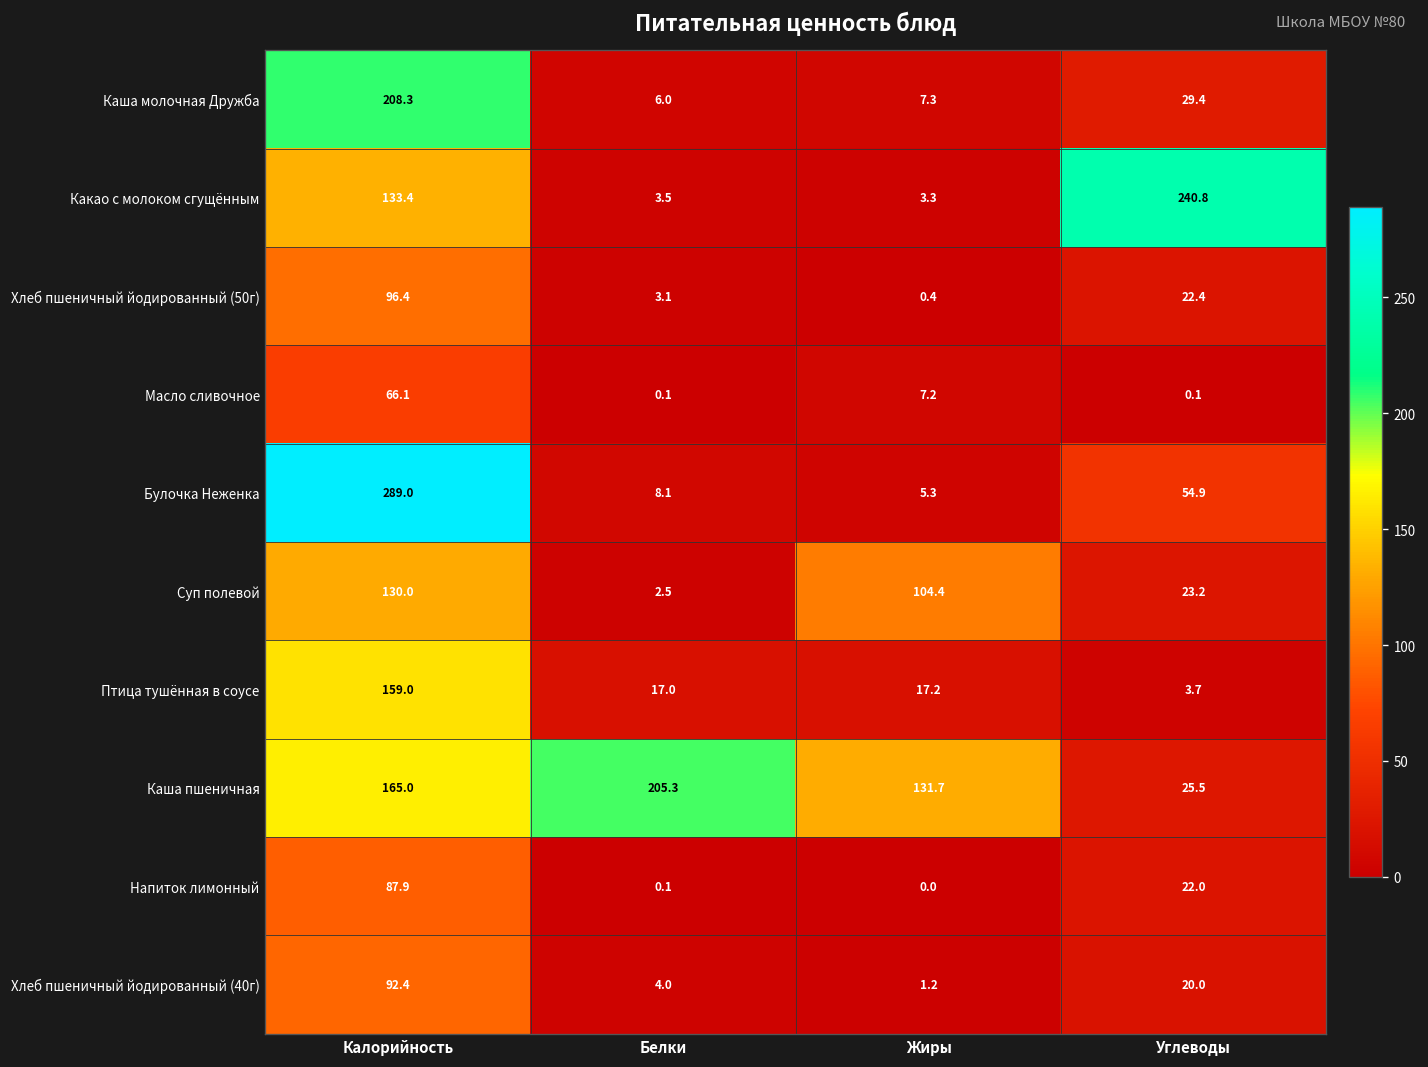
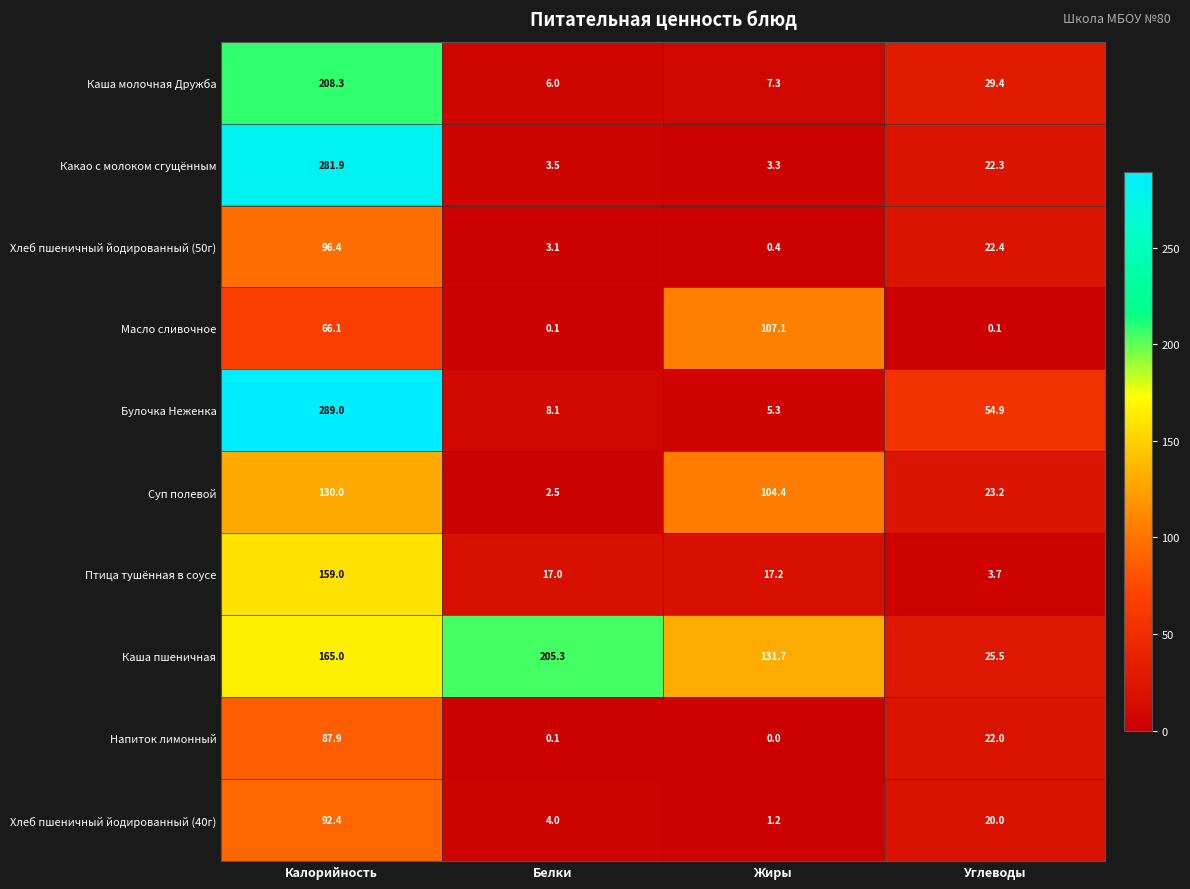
Какао с молоком сгущённым, Калорийность: 133.4 -> 281.9
Какао с молоком сгущённым, Углеводы: 240.8 -> 22.3
Масло сливочное, Жиры: 7.2 -> 107.1
